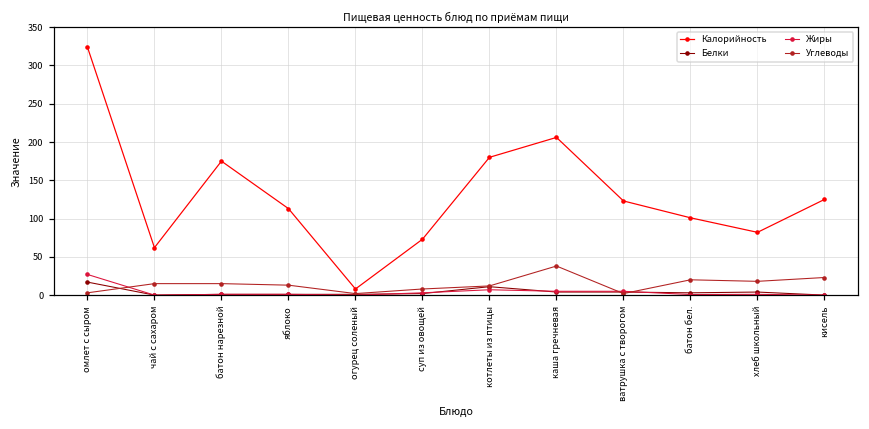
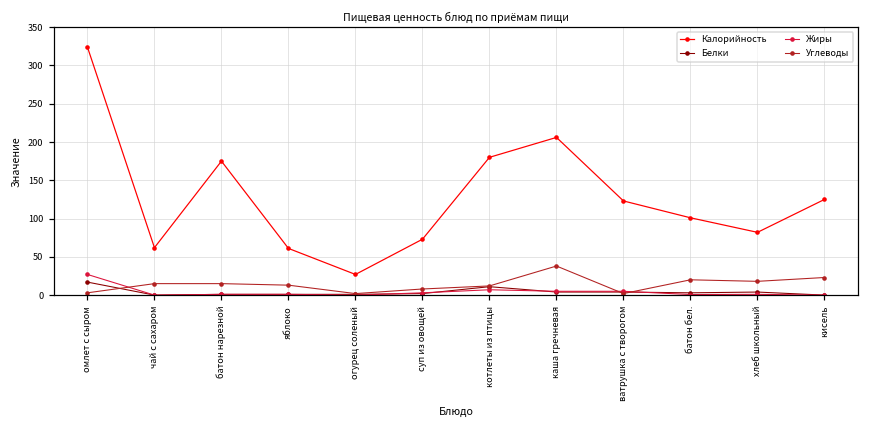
Калорийность, яблоко: 110 -> 60
Калорийность, огурец соленый: 10 -> 30
